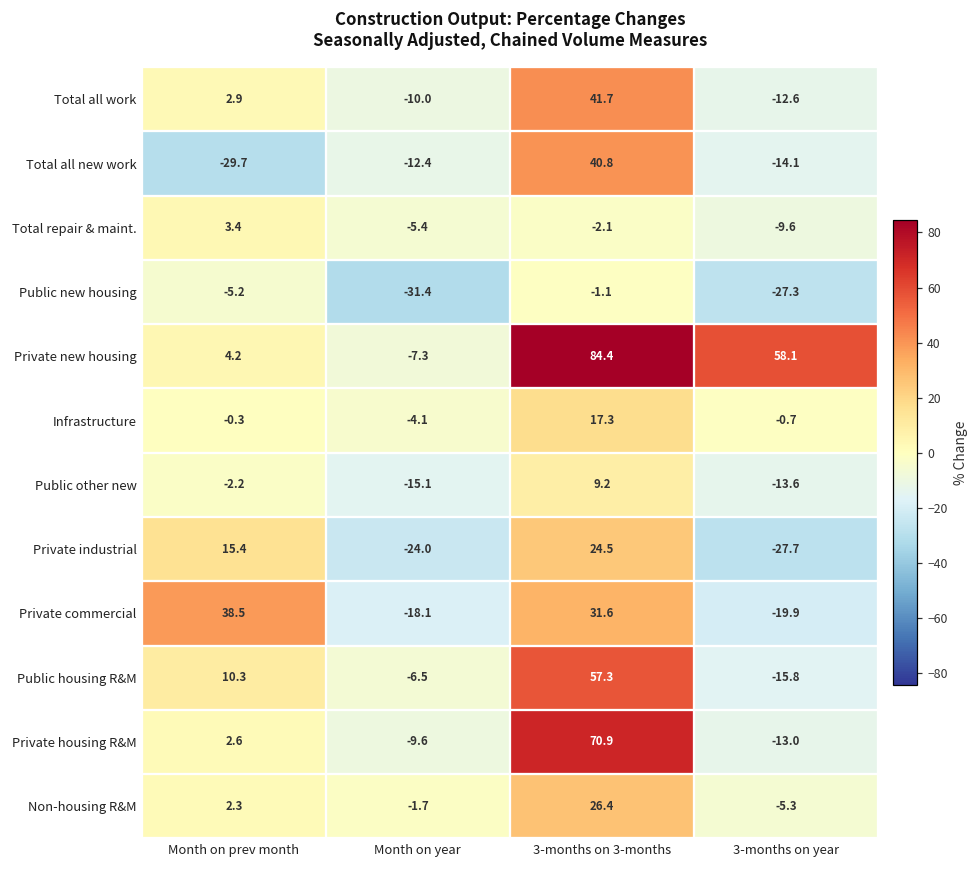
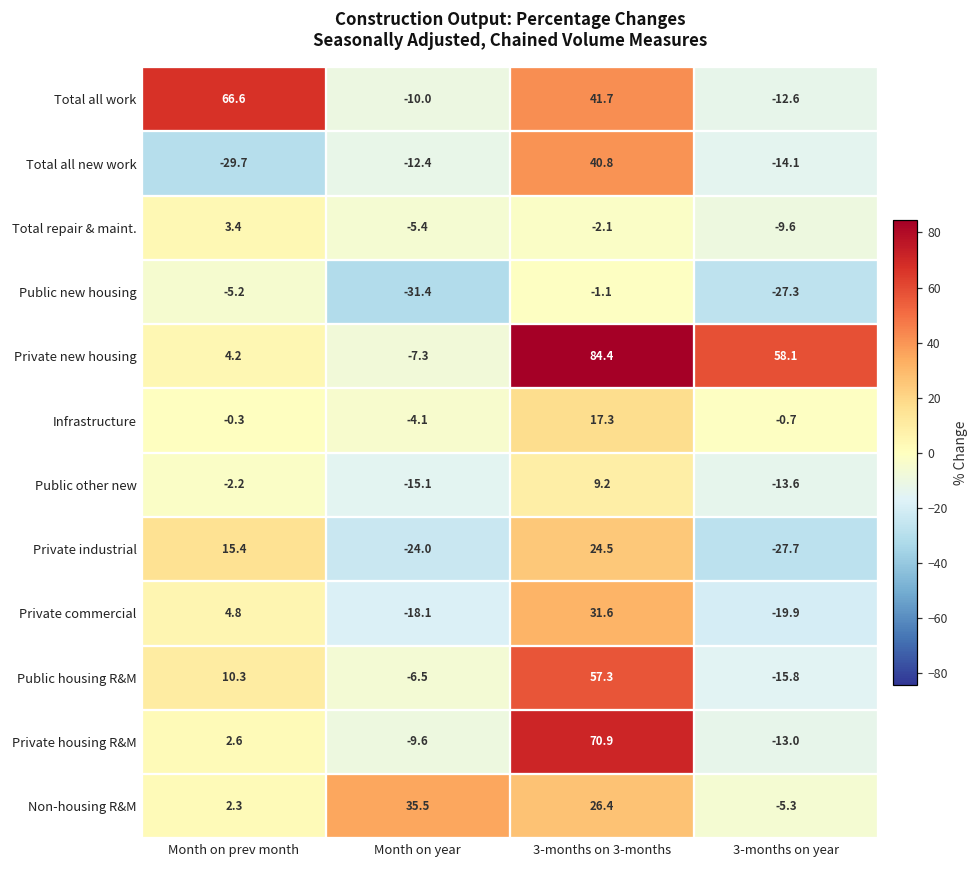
Total all work, Month on prev month: 2.9 -> 66.6
Private commercial, Month on prev month: 38.5 -> 4.8
Non-housing R&M, Month on year: -1.7 -> 35.5
